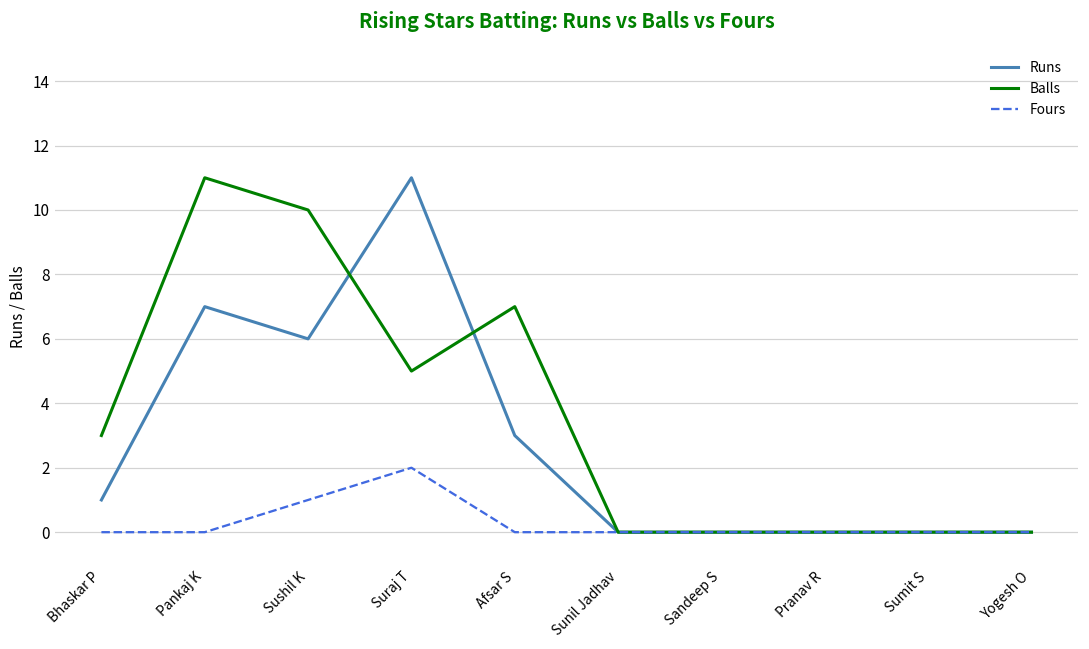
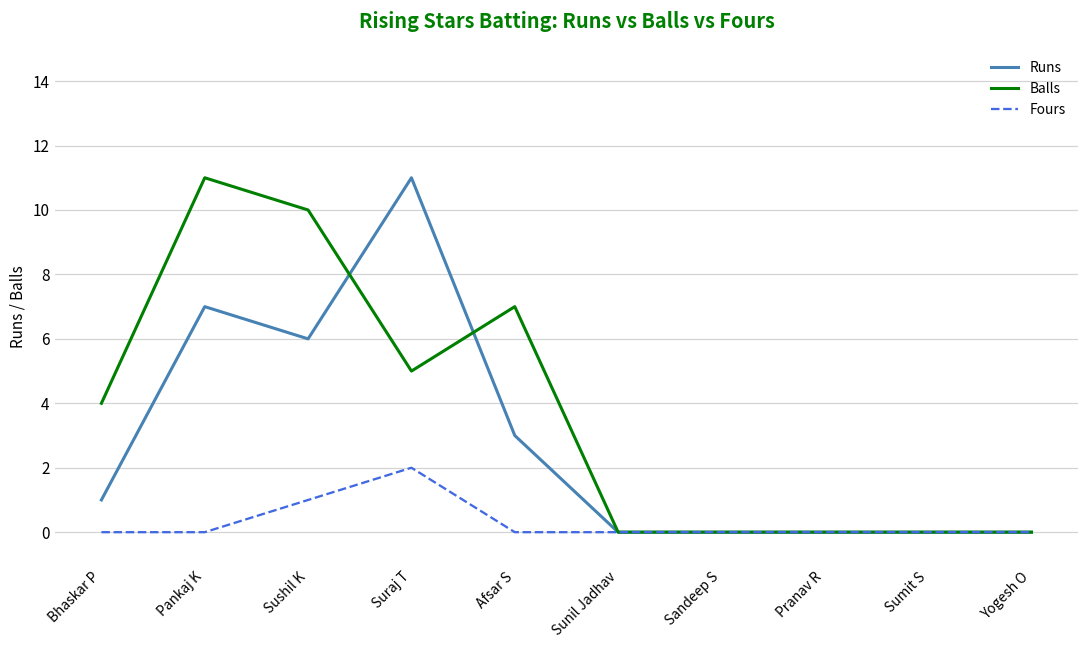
Balls, Bhaskar P: 3 -> 4
